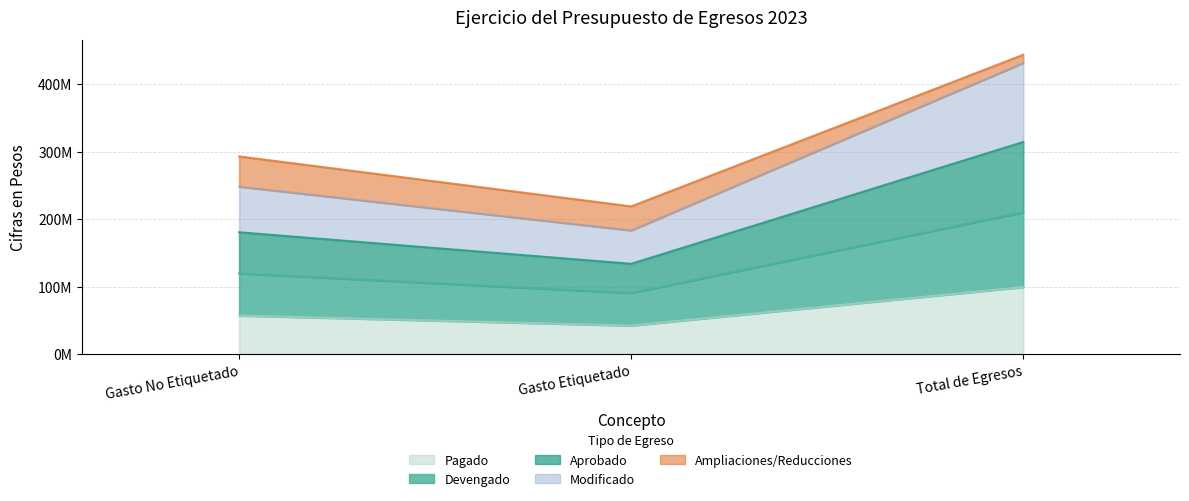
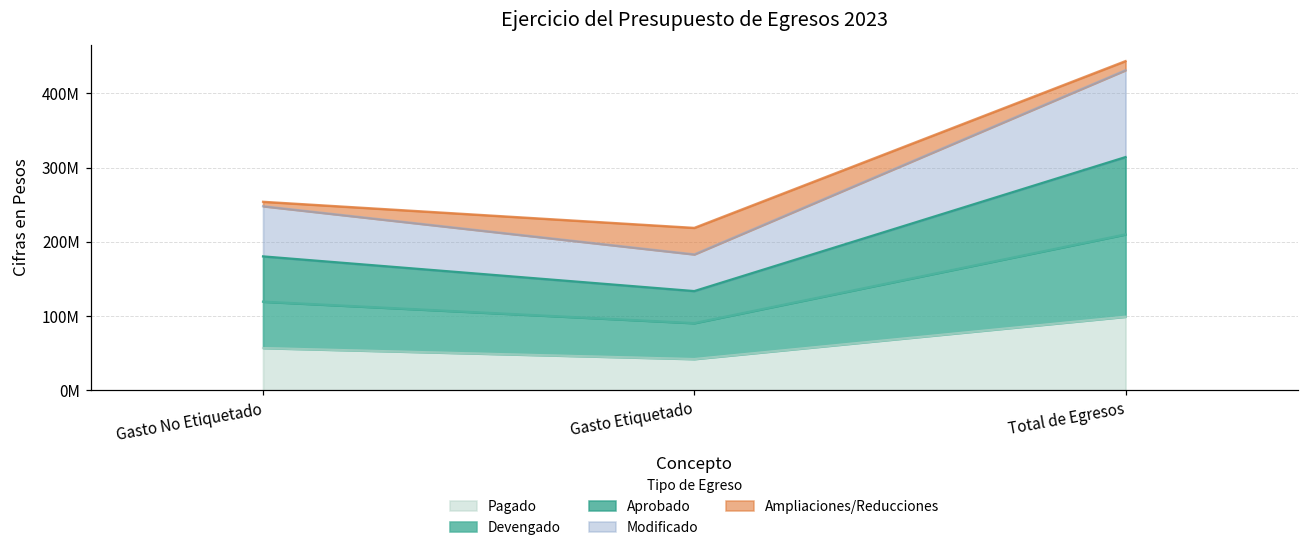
Ampliaciones/Reducciones, Gasto No Etiquetado: 40000000 -> 10000000
